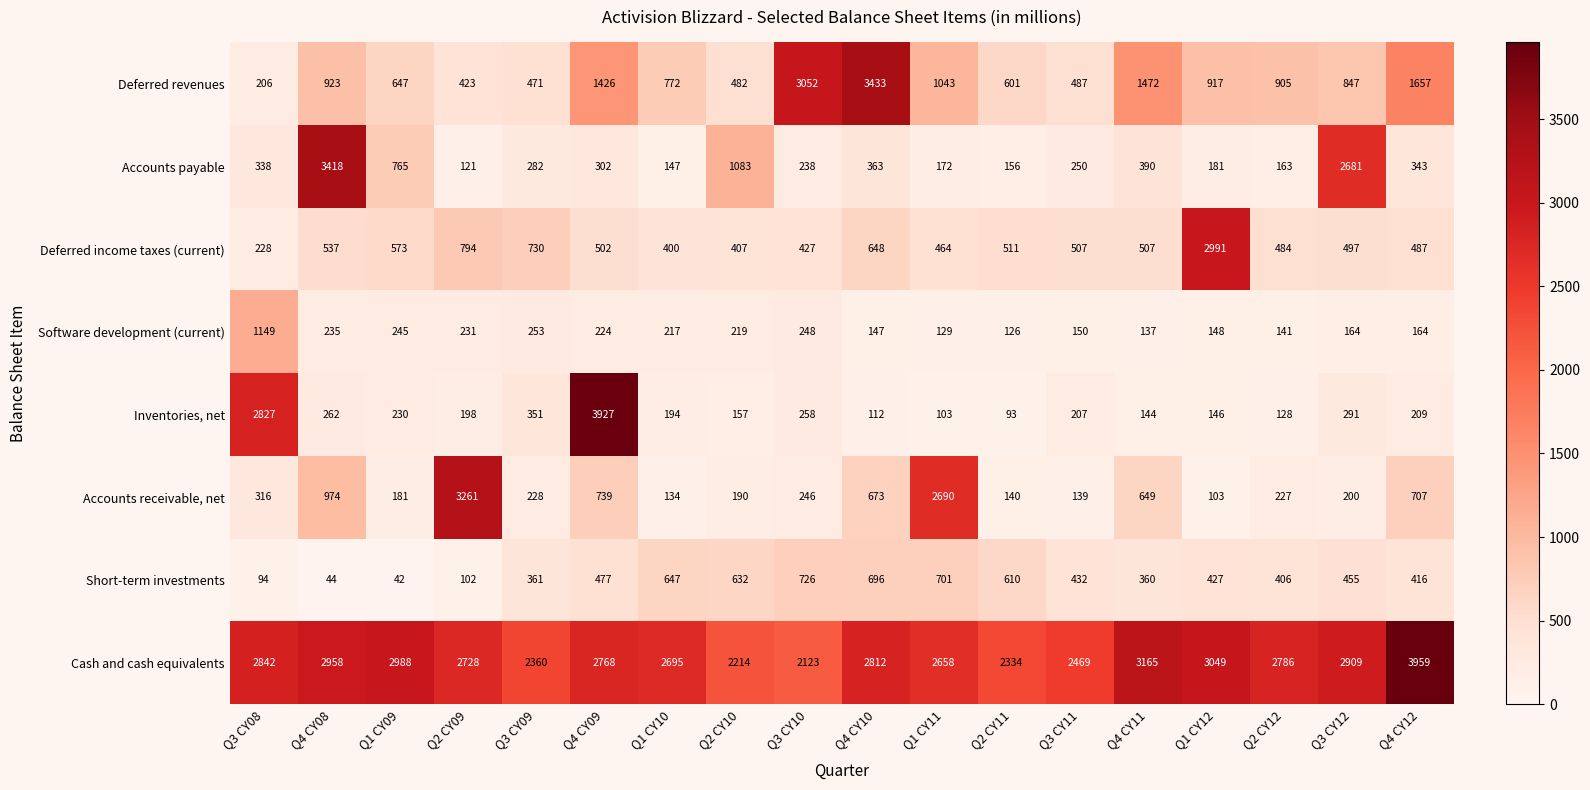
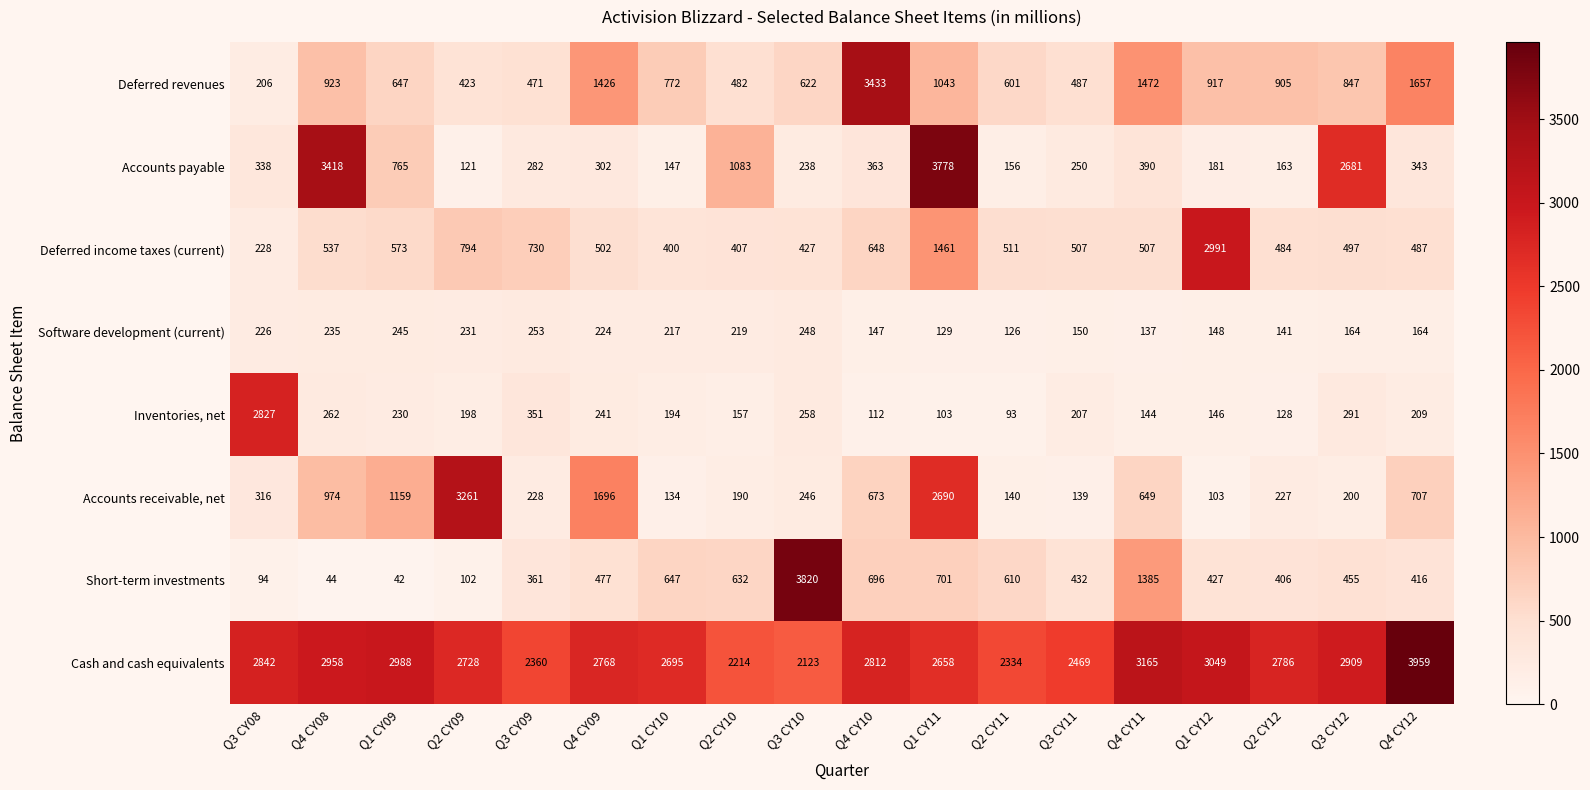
Deferred revenues, Q3 CY10: 3052 -> 622
Accounts payable, Q1 CY11: 172 -> 3778
Deferred income taxes (current), Q1 CY11: 464 -> 1461
Software development (current), Q3 CY08: 1149 -> 226
Inventories, net, Q4 CY09: 3927 -> 241
Accounts receivable, net, Q1 CY09: 181 -> 1159
Accounts receivable, net, Q4 CY09: 739 -> 1696
Short-term investments, Q3 CY10: 726 -> 3820
Short-term investments, Q4 CY11: 360 -> 1385
